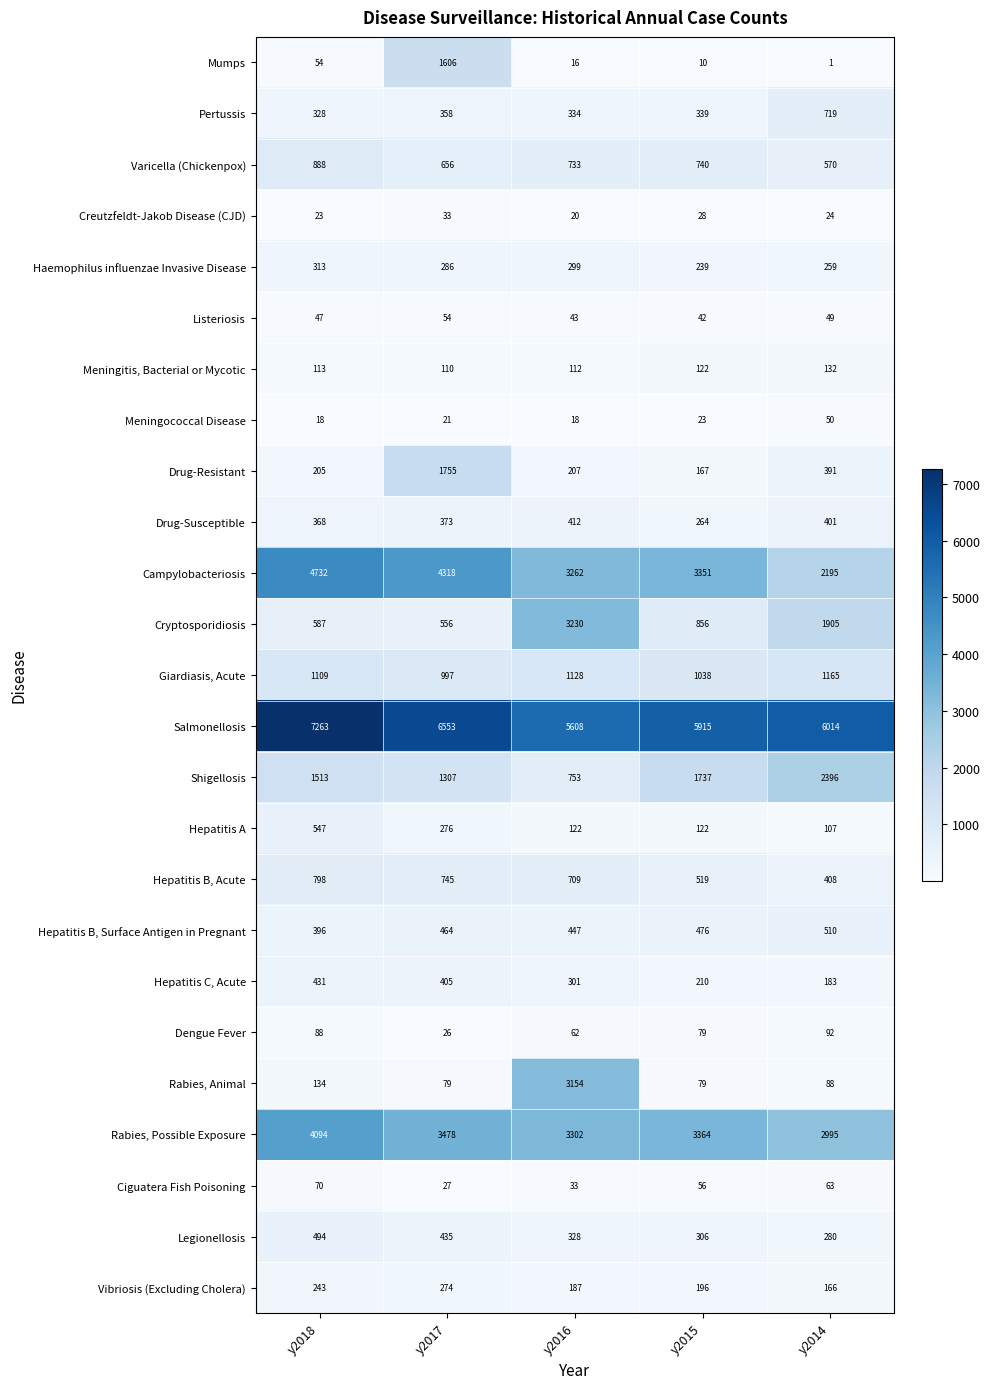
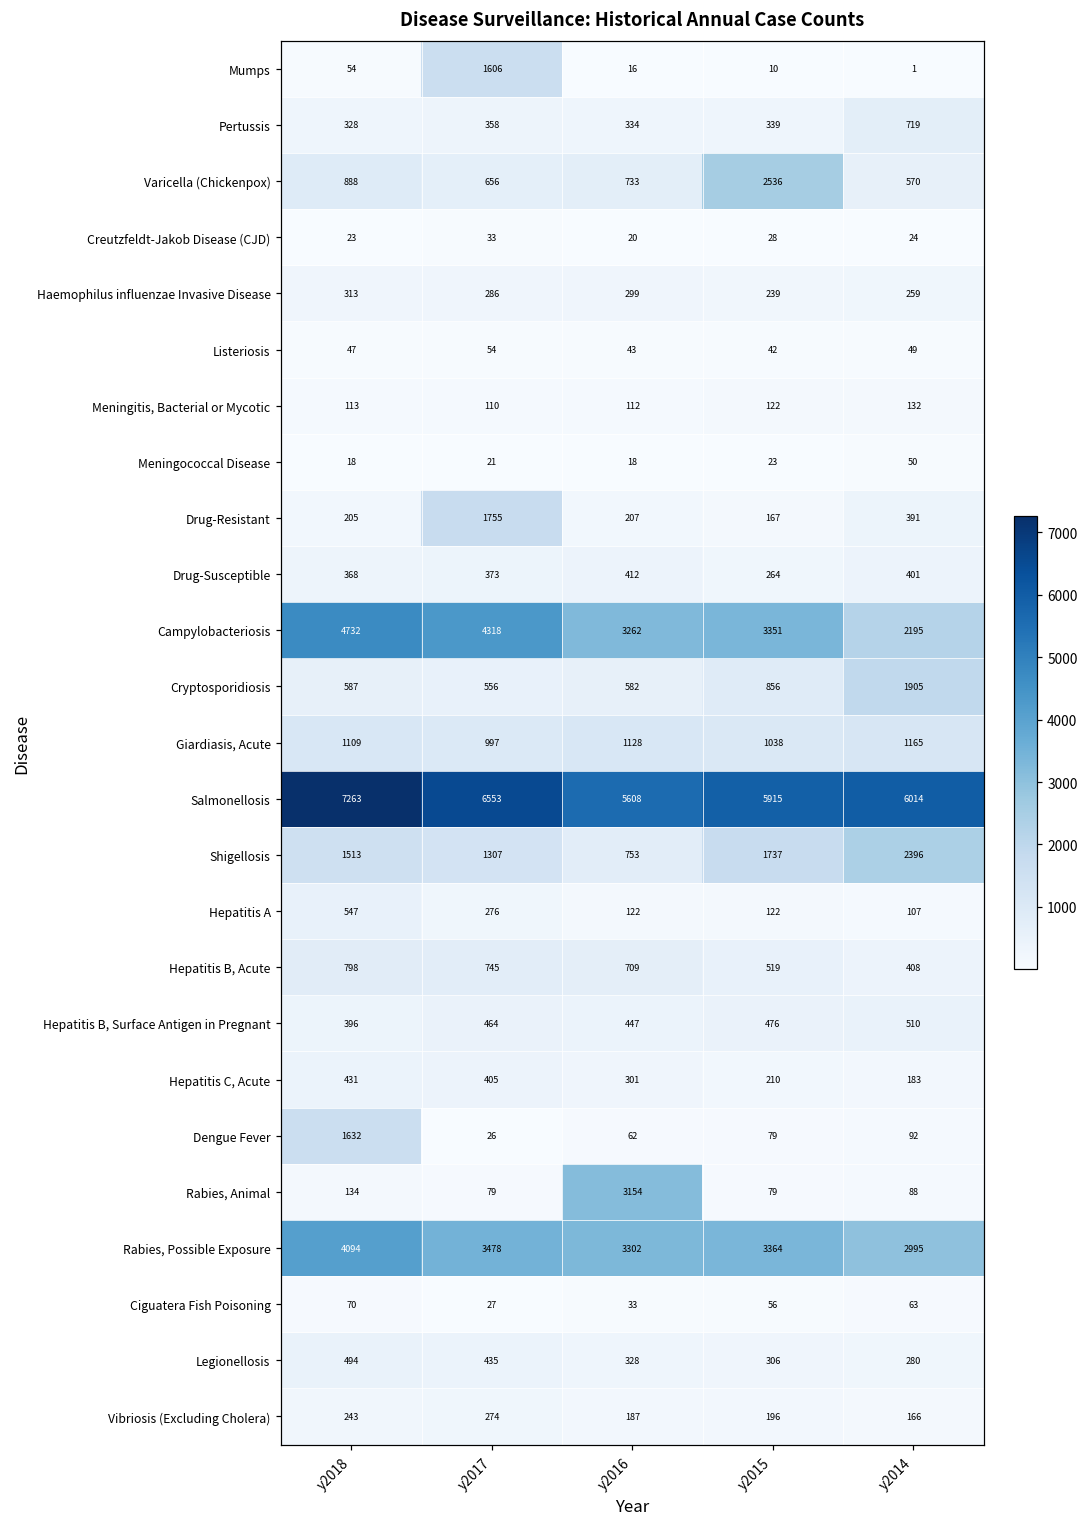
Varicella (Chickenpox), y2015: 740 -> 2536
Cryptosporidiosis, y2016: 3230 -> 582
Dengue Fever, y2018: 88 -> 1632
